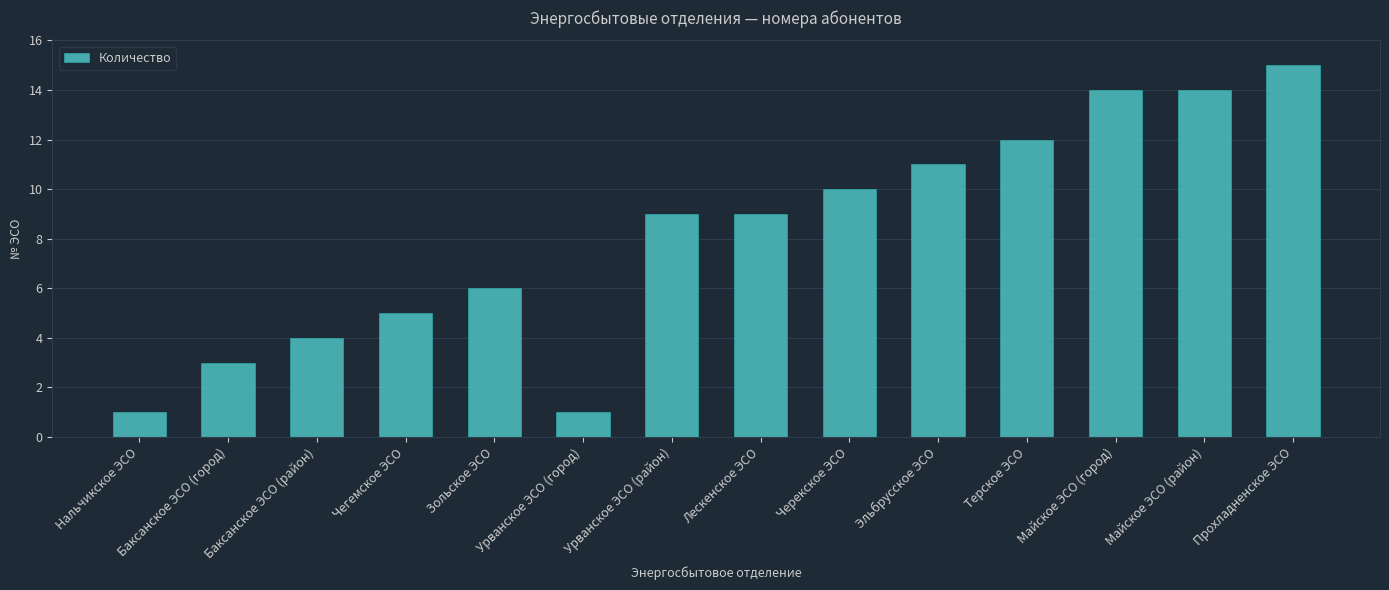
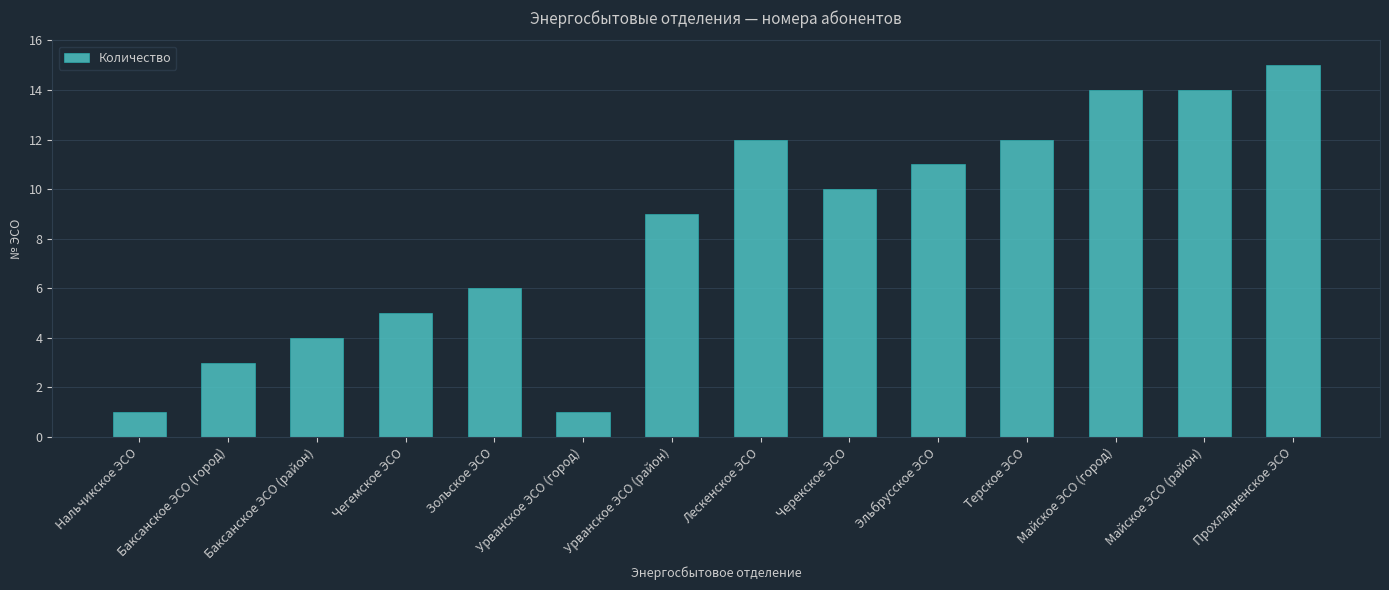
Лескенское ЭСО: 9 -> 12
